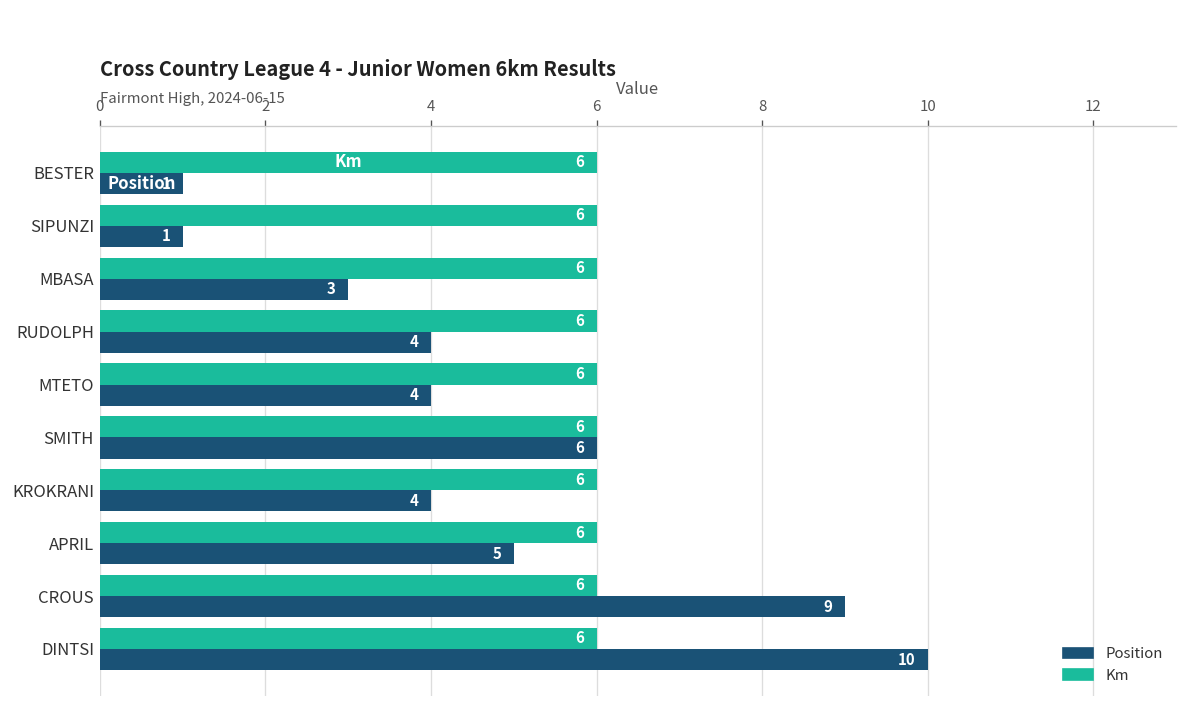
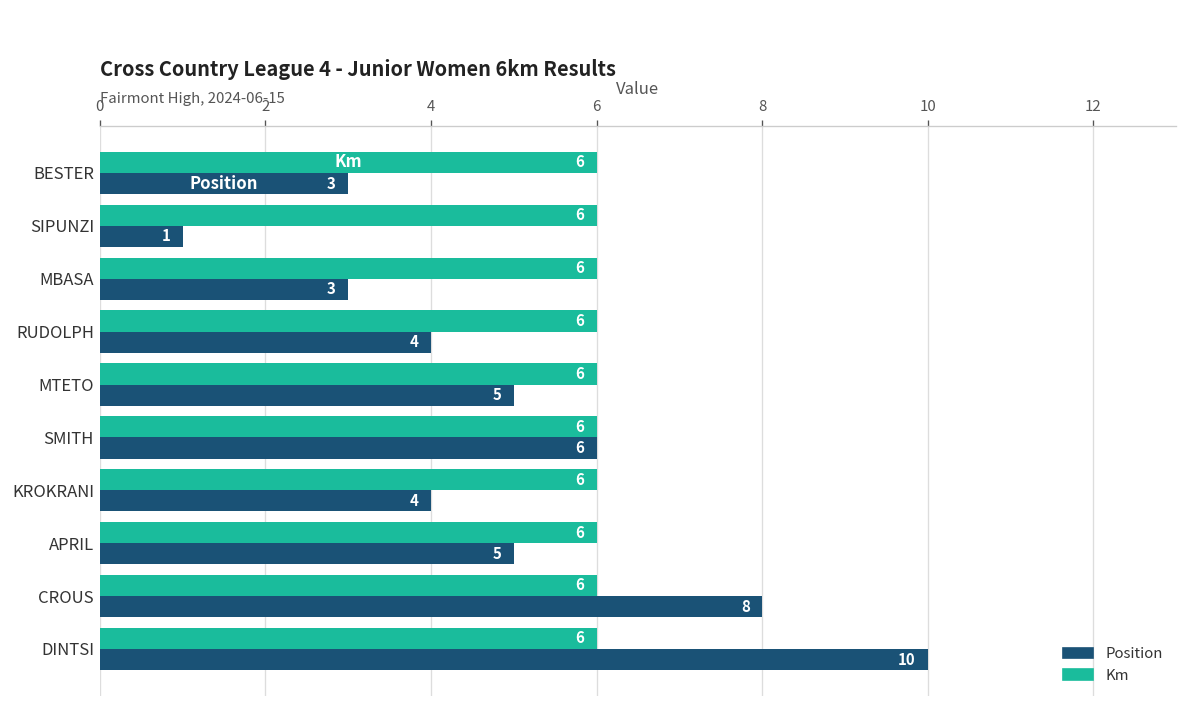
Position, BESTER: 1 -> 3
Position, MTETO: 4 -> 5
Position, CROUS: 9 -> 8
